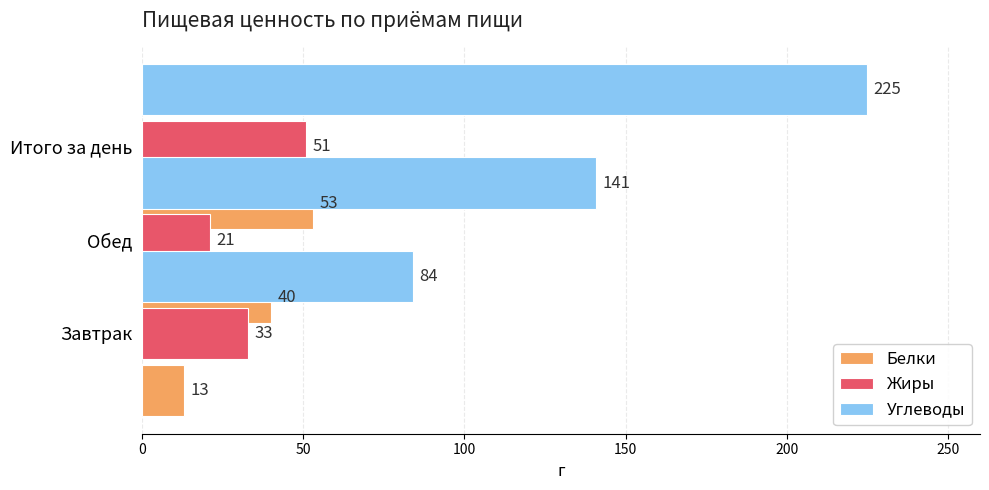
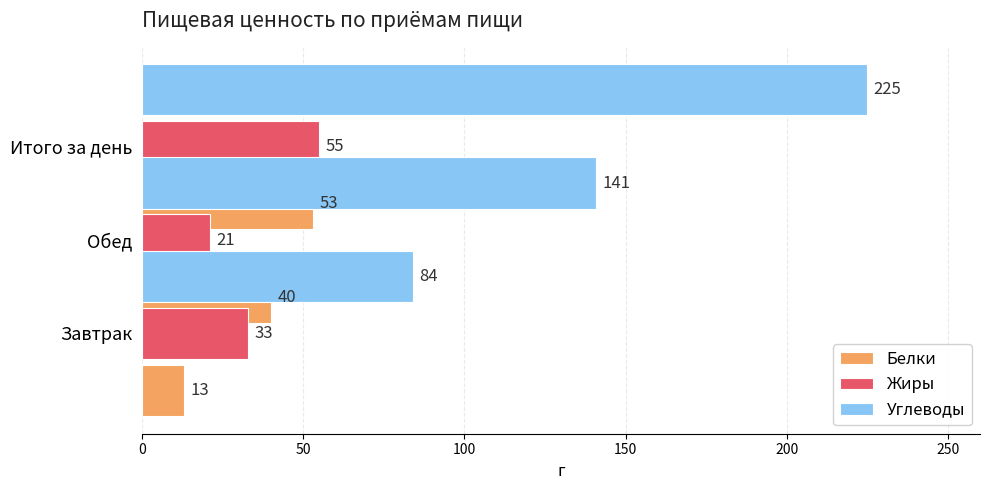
Жиры, Итого за день: 51 -> 55
